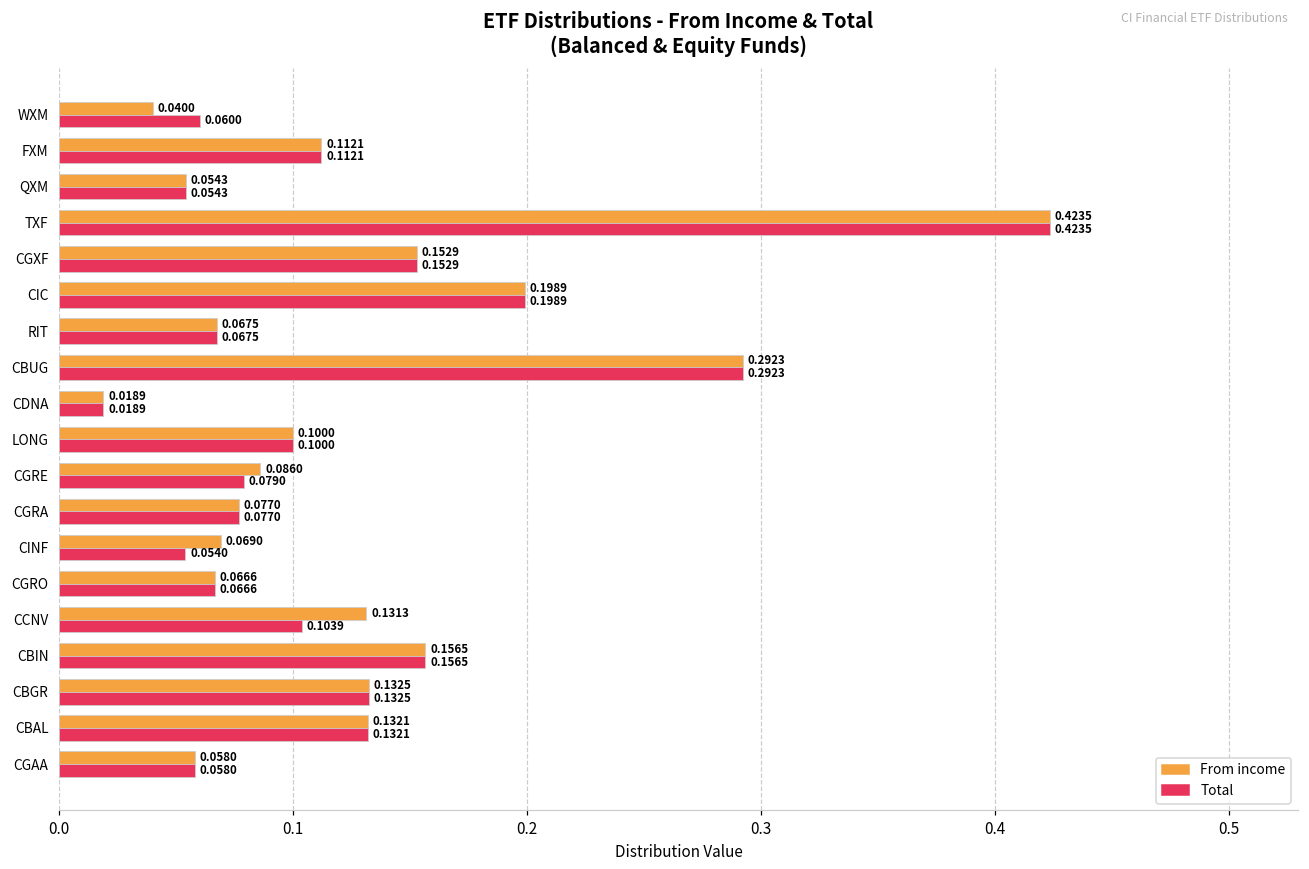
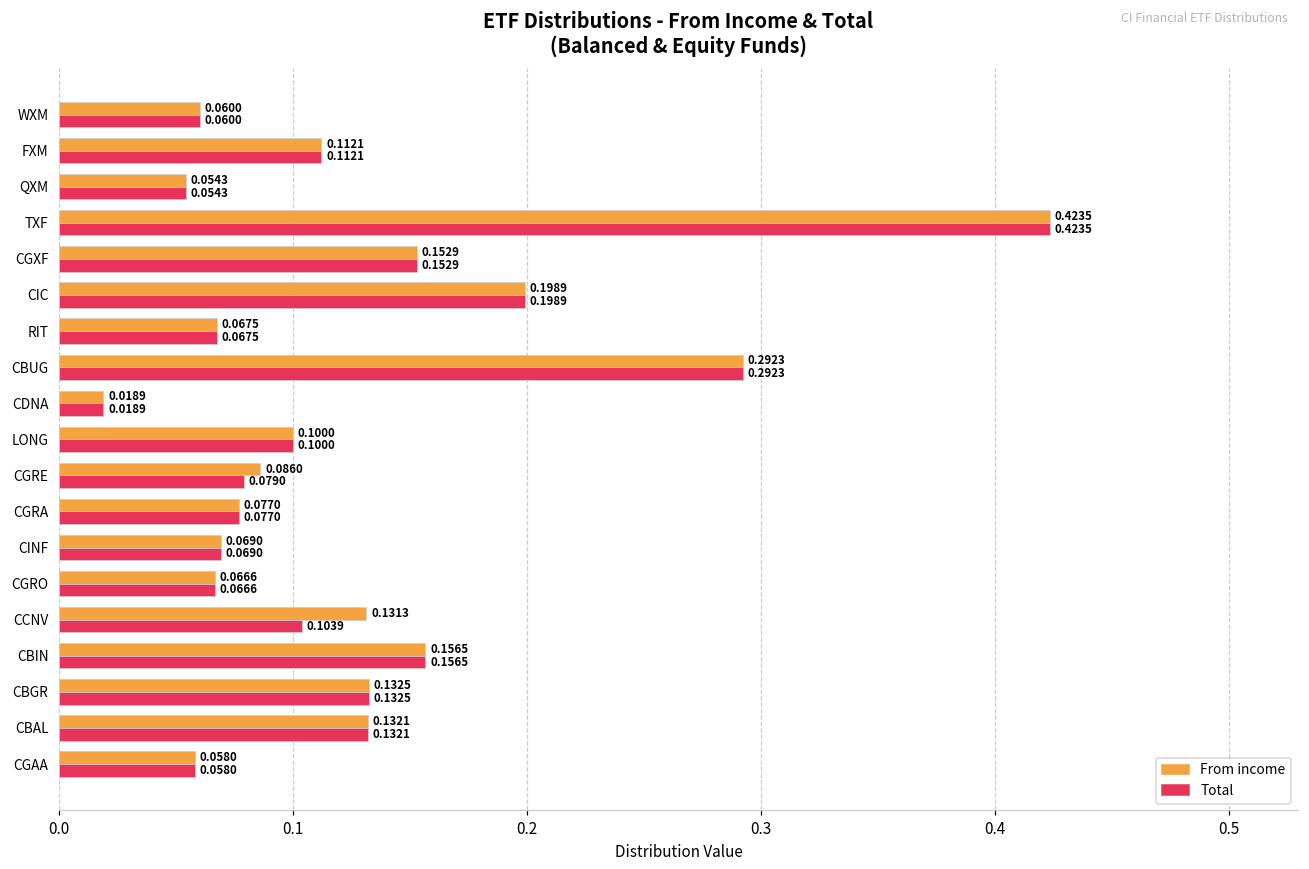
From income, WXM: 0.0400 -> 0.0600
Total, CINF: 0.0540 -> 0.0690
